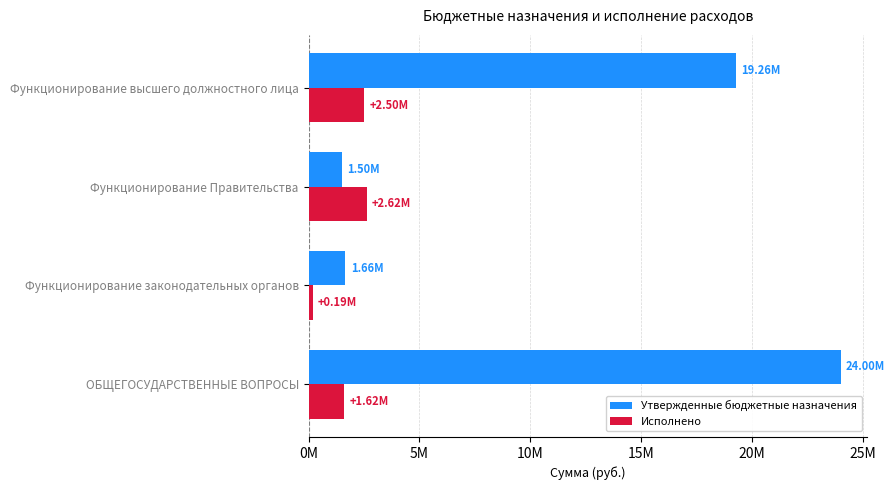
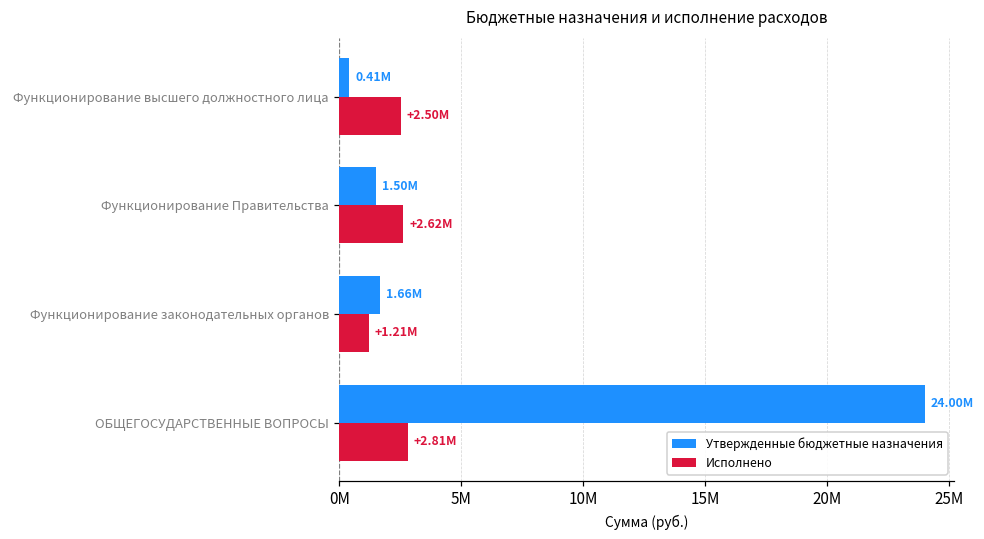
Утвержденные бюджетные назначения, Функционирование высшего должностного лица: 19.26M -> 0.41M
Исполнено, Функционирование законодательных органов: +0.19M -> +1.21M
Исполнено, ОБЩЕГОСУДАРСТВЕННЫЕ ВОПРОСЫ: +1.62M -> +2.81M
